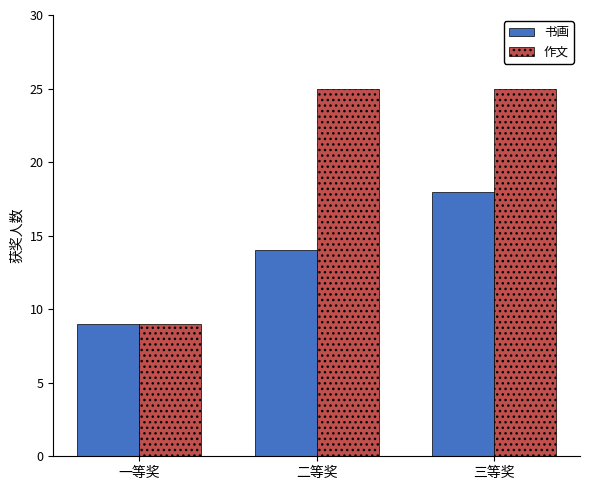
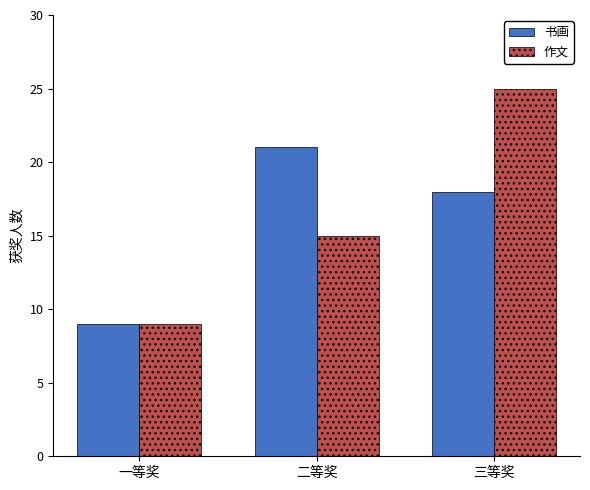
书画, 二等奖: 14 -> 21
作文, 二等奖: 25 -> 15
